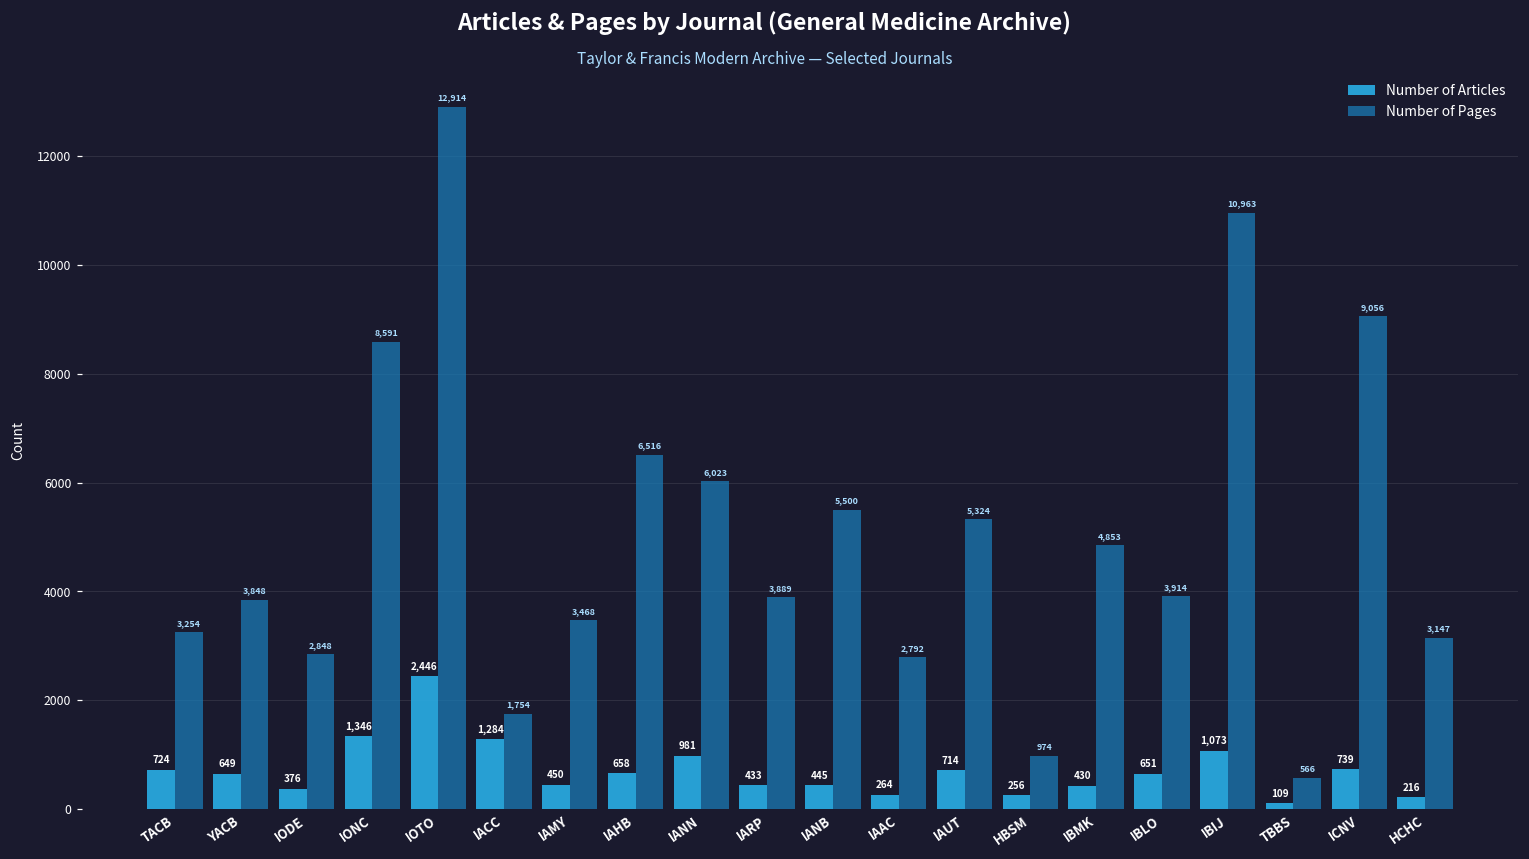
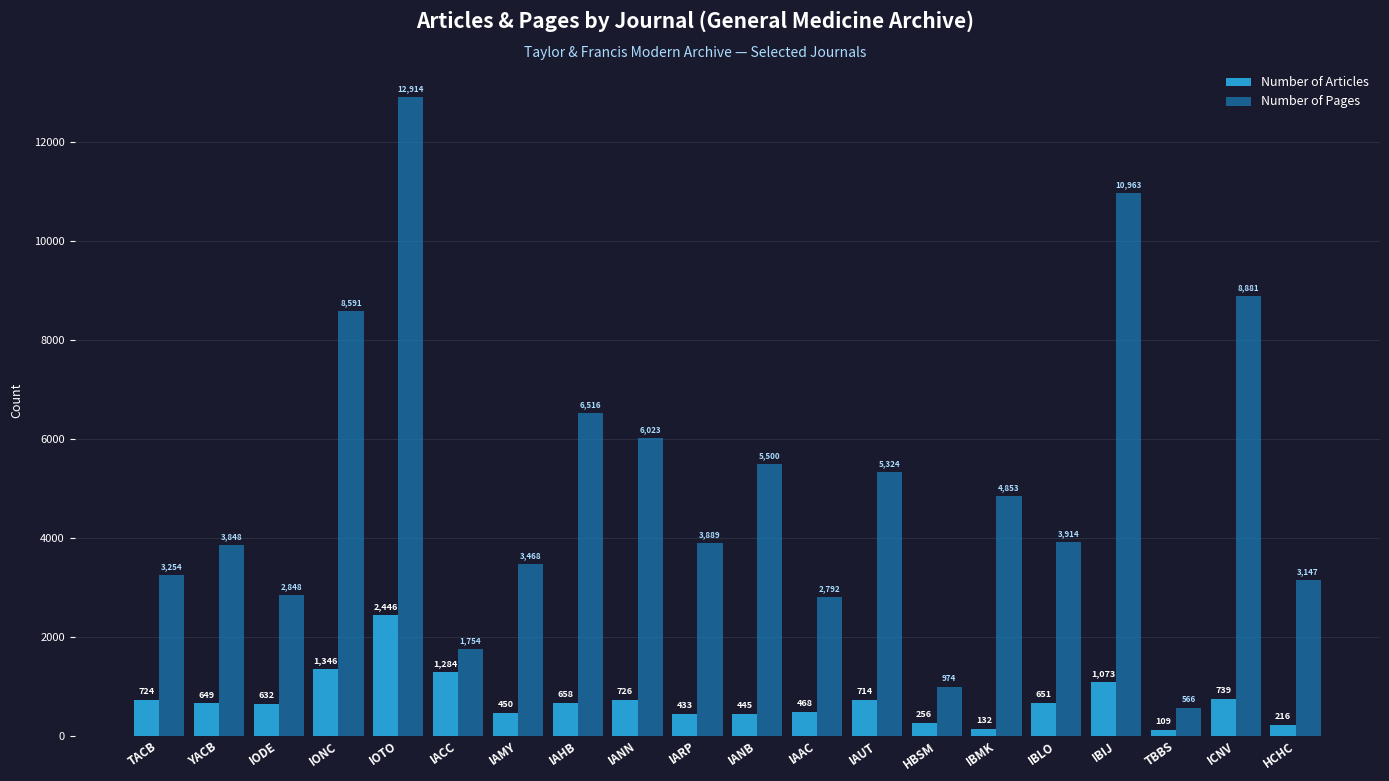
Number of Articles, IODE: 376 -> 632
Number of Articles, IANN: 981 -> 726
Number of Articles, IAAC: 264 -> 468
Number of Articles, IBMK: 430 -> 132
Number of Pages, ICNV: 9,056 -> 8,881
